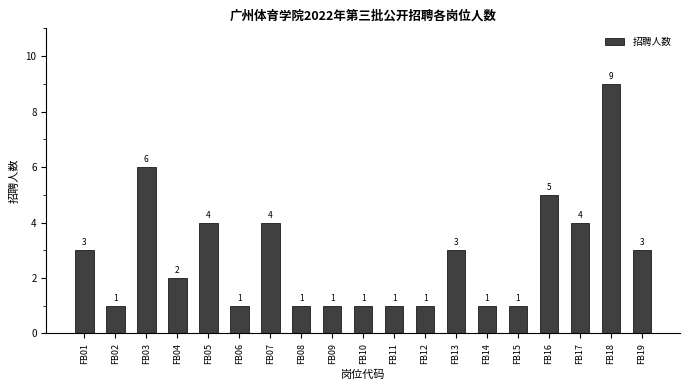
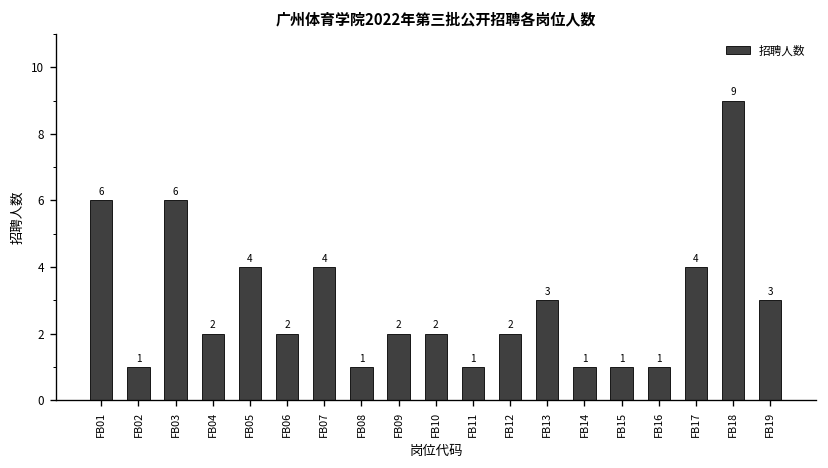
FB01: 3 -> 6
FB06: 1 -> 2
FB09: 1 -> 2
FB10: 1 -> 2
FB12: 1 -> 2
FB16: 5 -> 1
